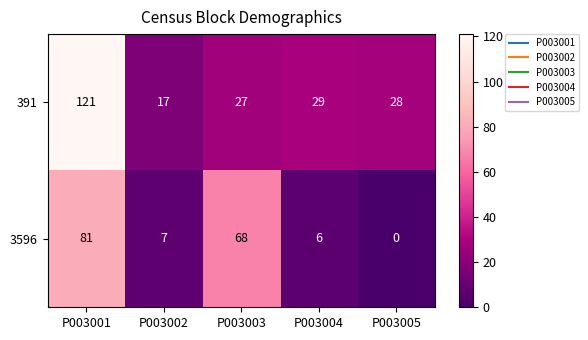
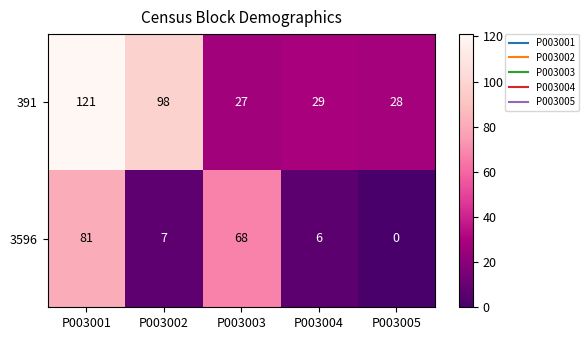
391, P003002: 17 -> 98
